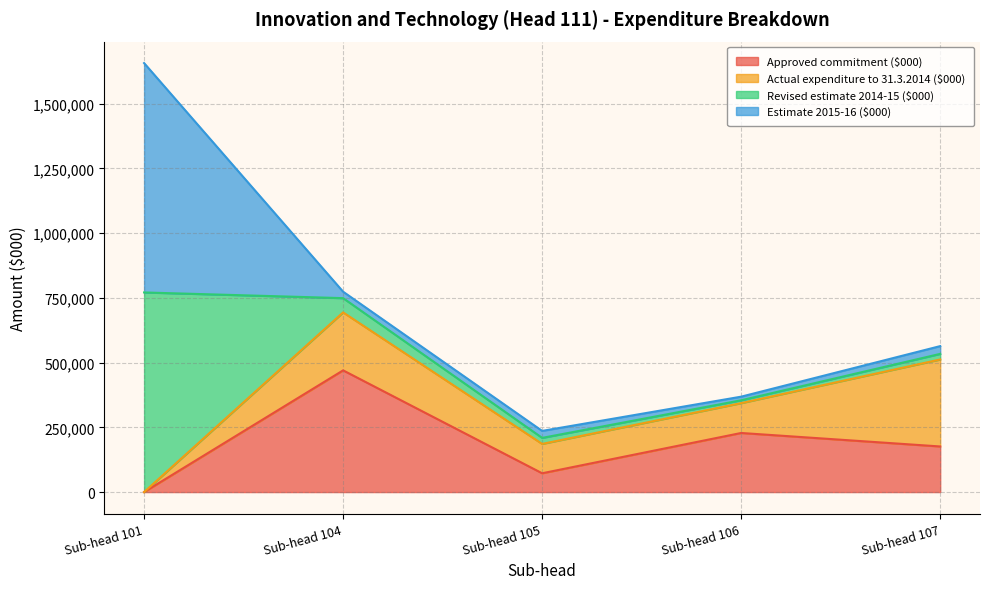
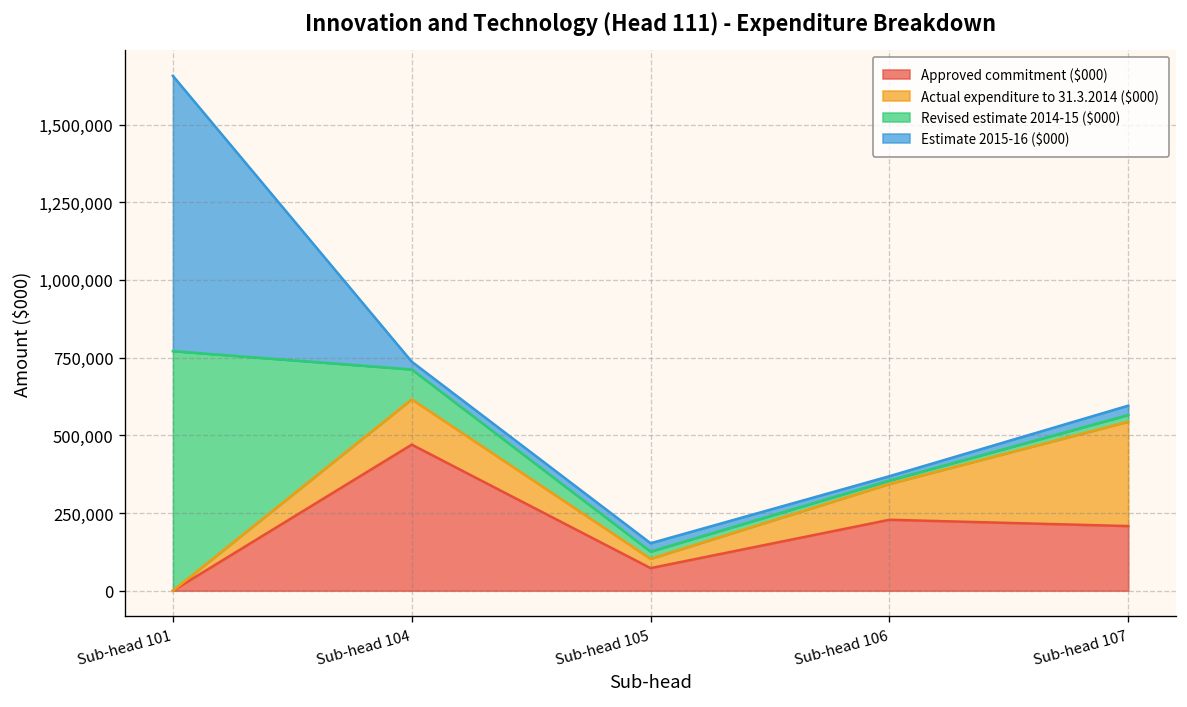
Actual expenditure to 31.3.2014 ($000), Sub-head 104: 220,000 -> 150,000
Revised estimate 2014-15 ($000), Sub-head 104: 60,000 -> 100,000
Actual expenditure to 31.3.2014 ($000), Sub-head 105: 110,000 -> 30,000
Approved commitment ($000), Sub-head 107: 180,000 -> 210,000
